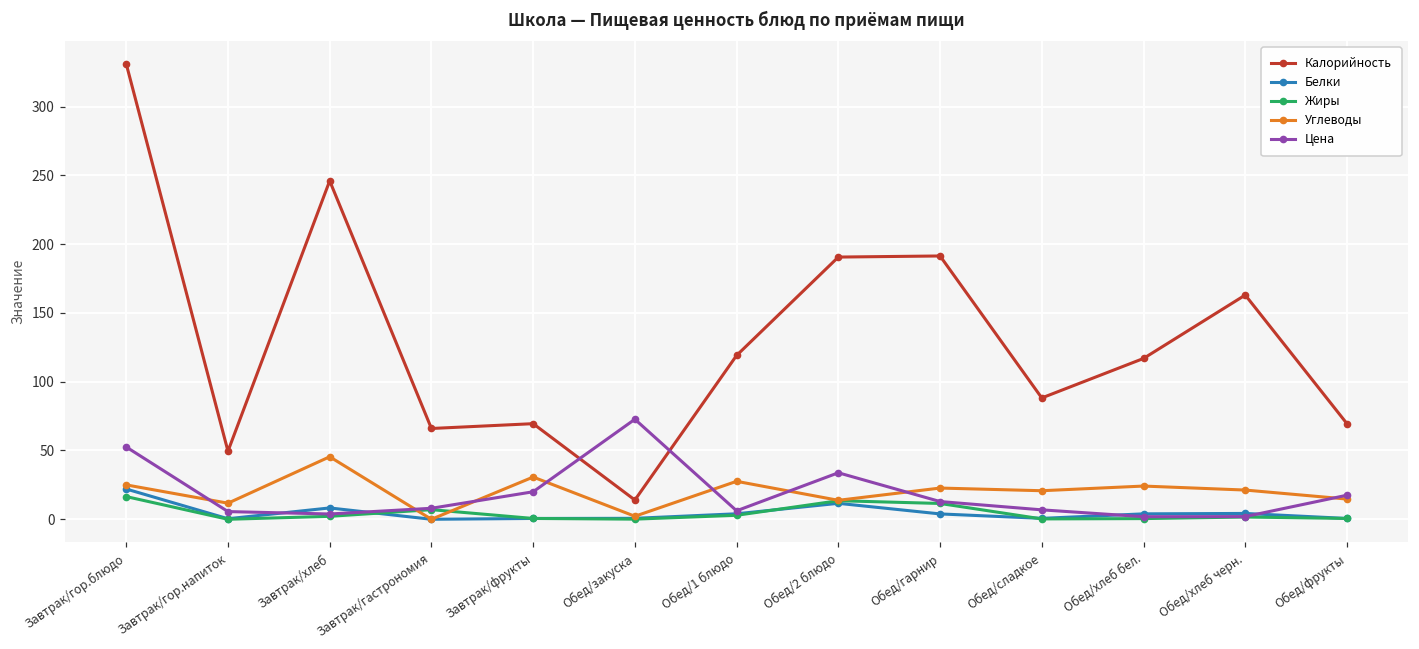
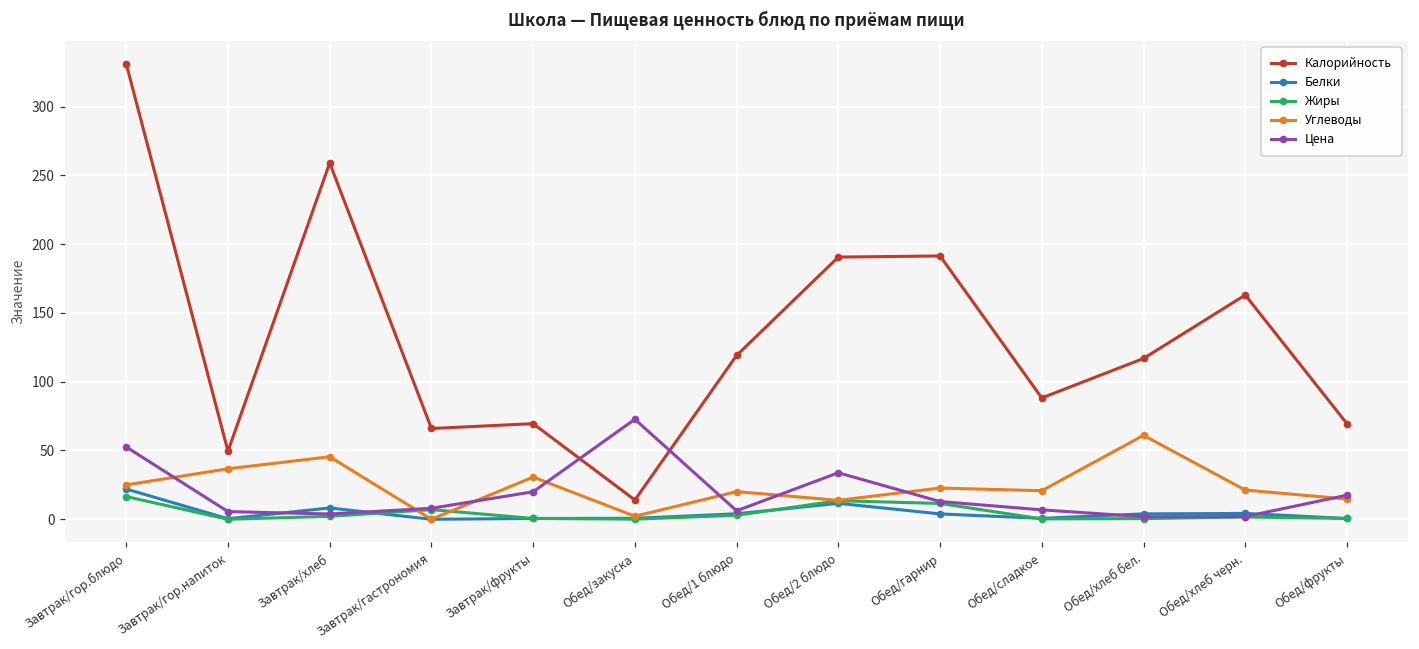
Углеводы, Завтрак/гор.напиток: 12 -> 37
Калорийность, Завтрак/хлеб: 246 -> 259
Углеводы, Обед/1 блюдо: 28 -> 20
Углеводы, Обед/хлеб бел.: 24 -> 61
